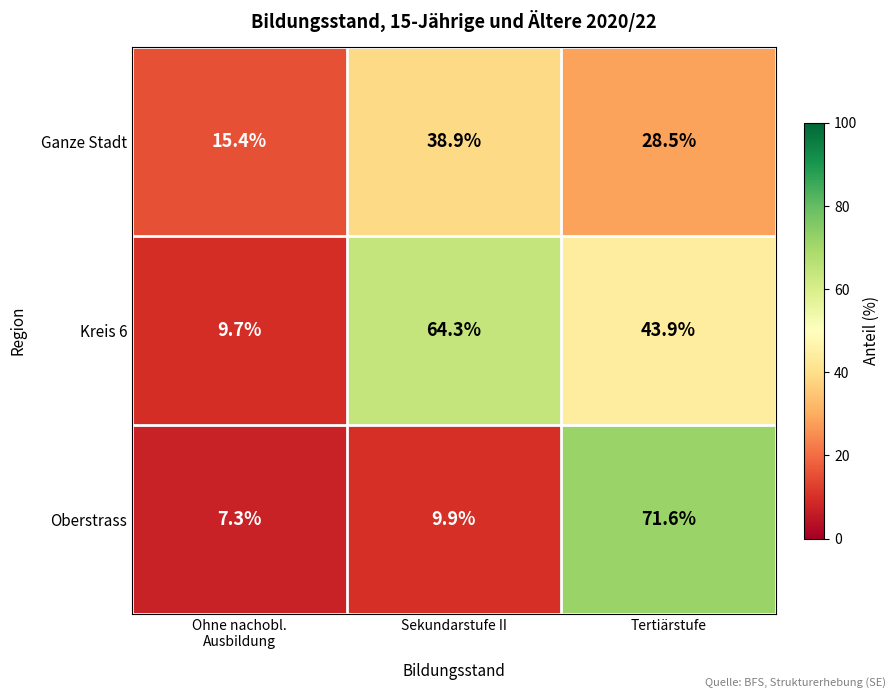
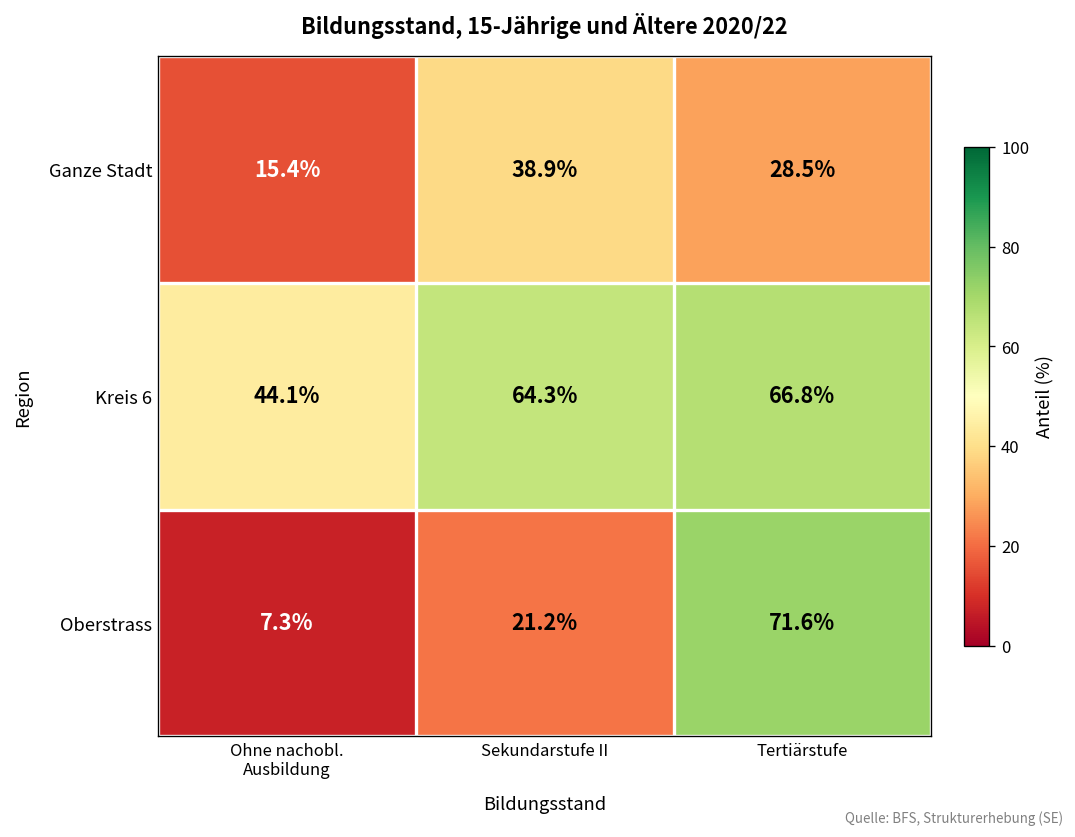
Kreis 6, Ohne nachobl. Ausbildung: 9.7% -> 44.1%
Kreis 6, Tertiärstufe: 43.9% -> 66.8%
Oberstrass, Sekundarstufe II: 9.9% -> 21.2%
